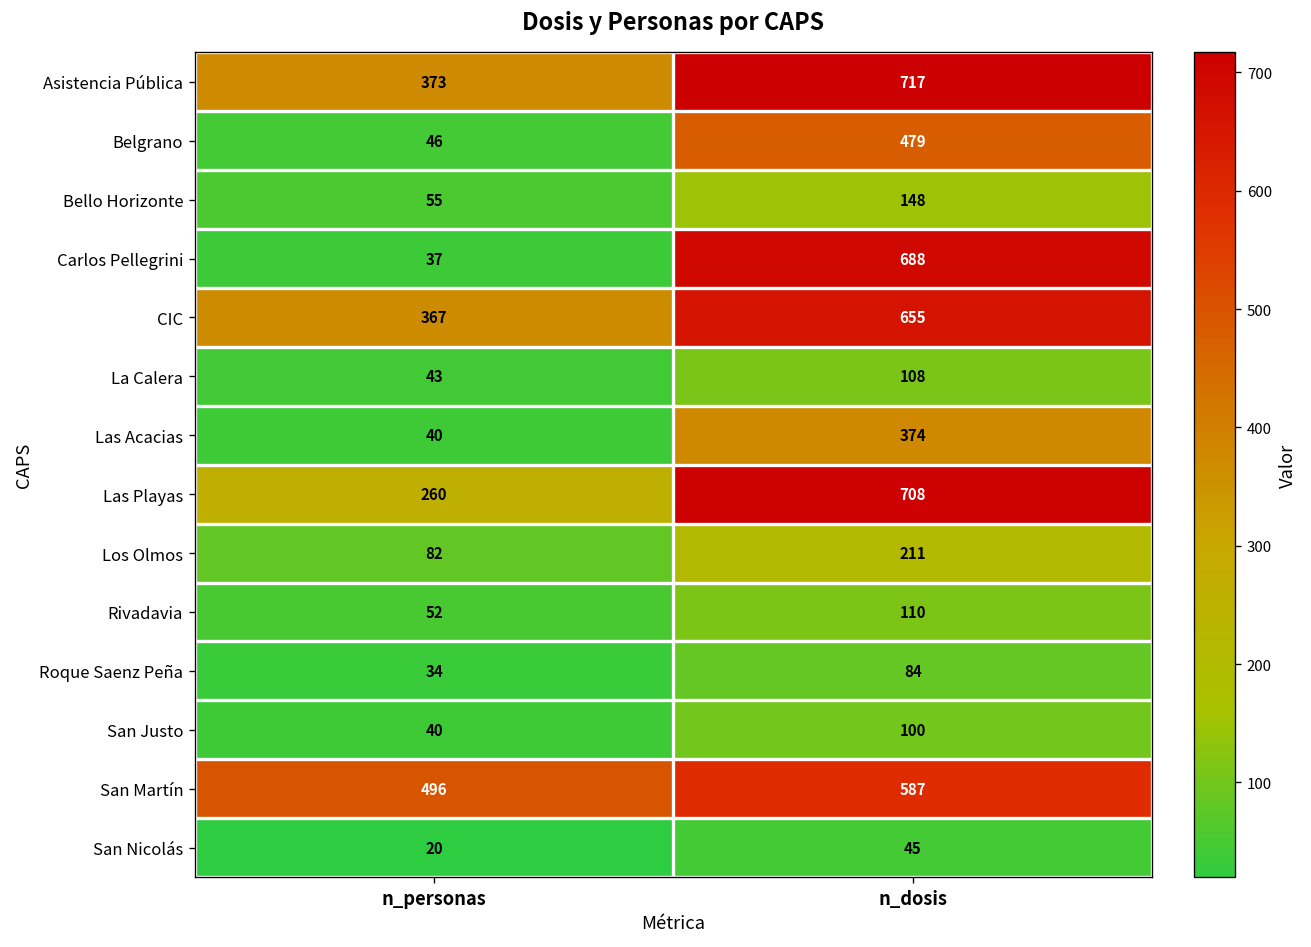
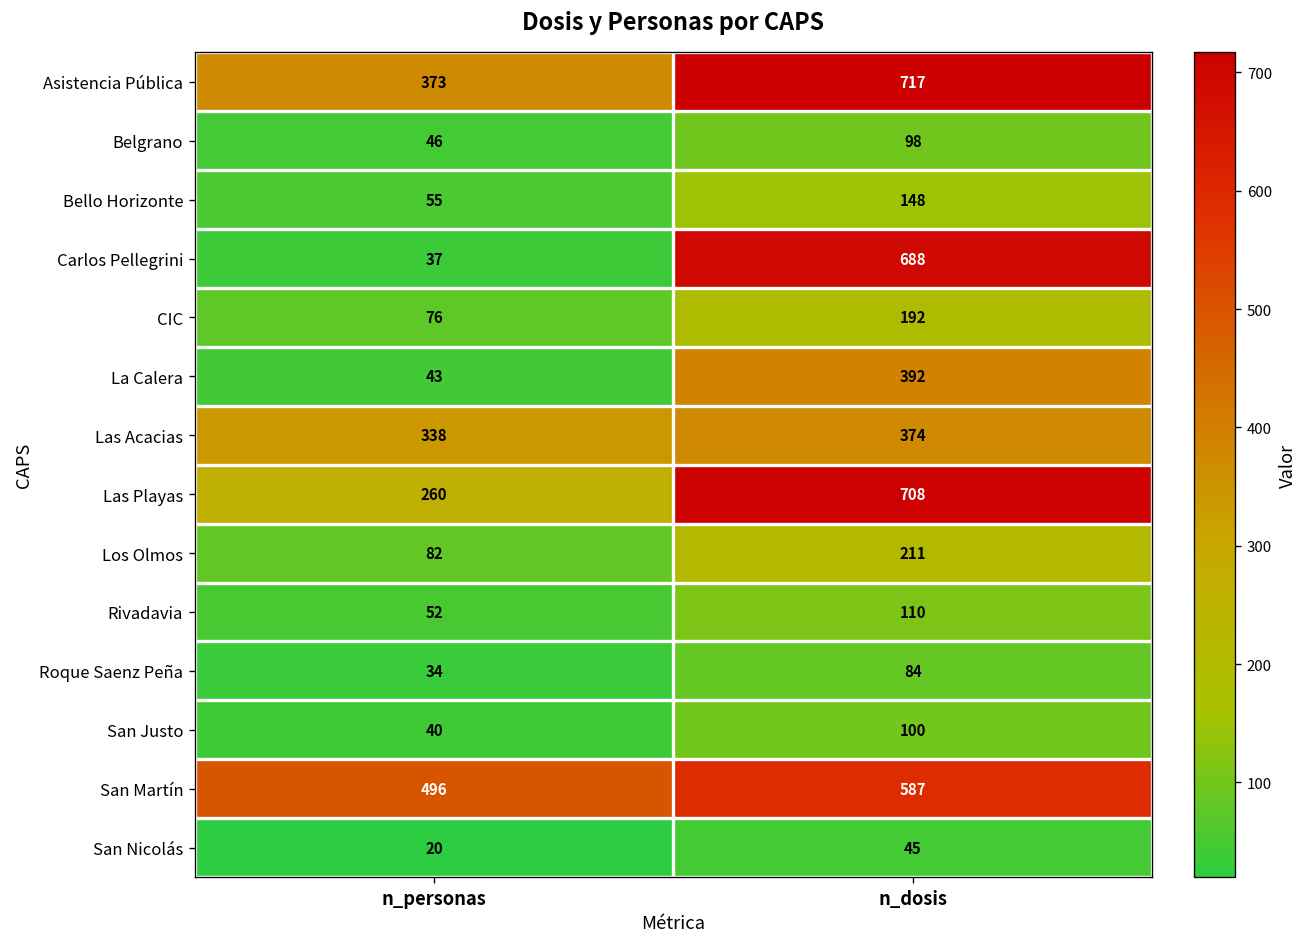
Belgrano, n_dosis: 479 -> 98
CIC, n_personas: 367 -> 76
CIC, n_dosis: 655 -> 192
La Calera, n_dosis: 108 -> 392
Las Acacias, n_personas: 40 -> 338
